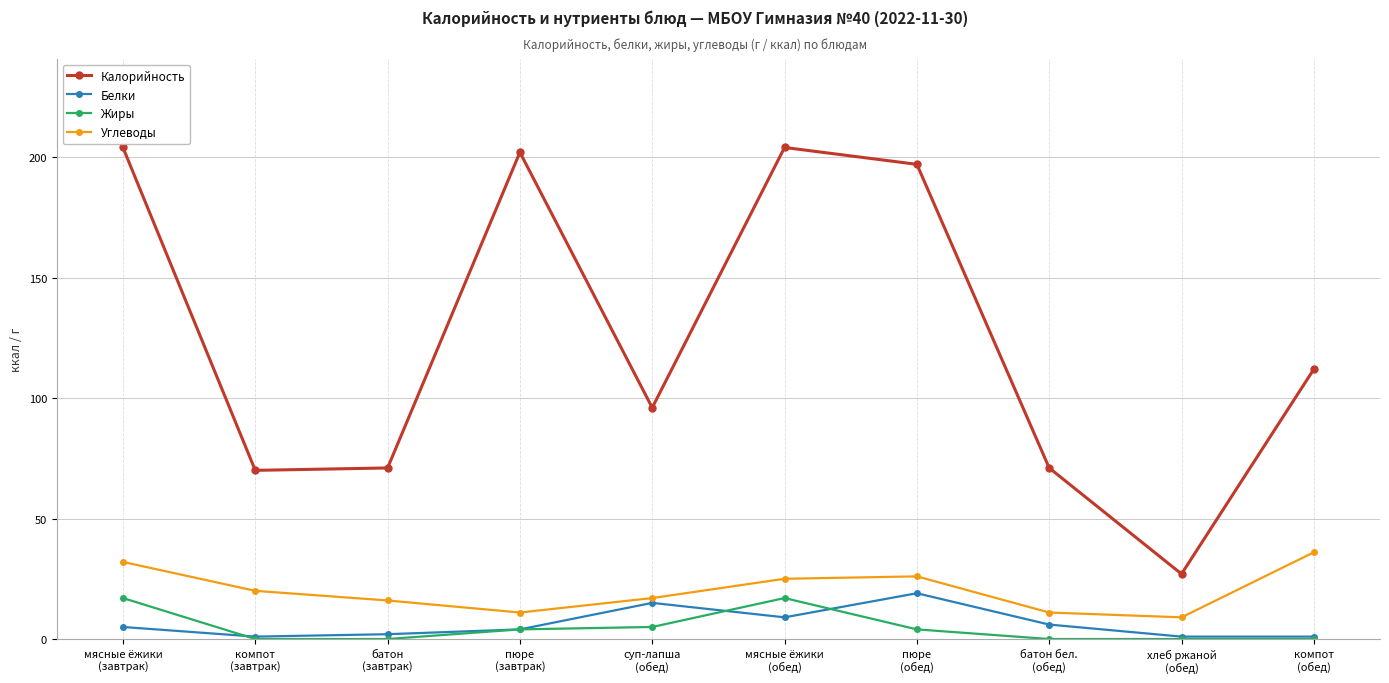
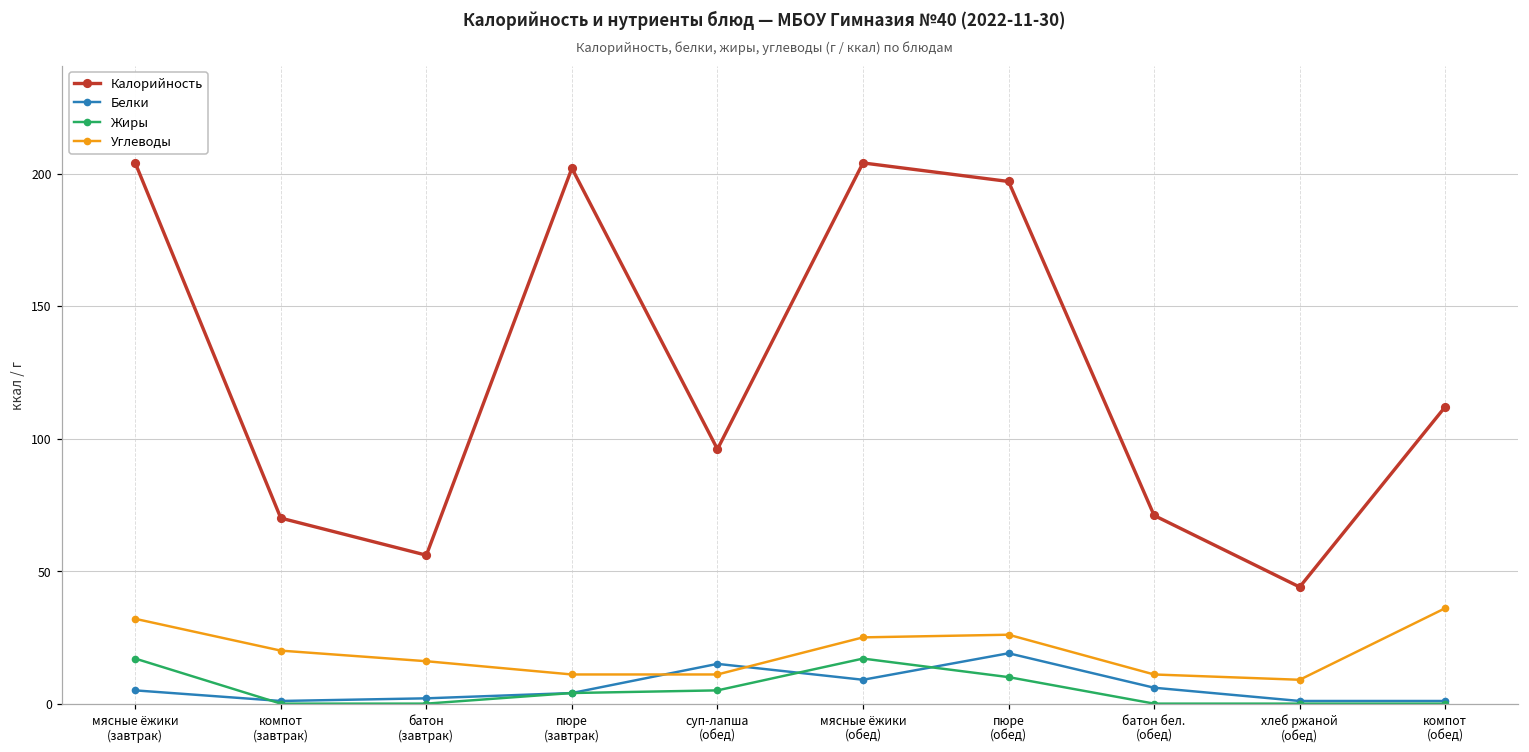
Калорийность, батон (завтрак): 71 -> 56
Углеводы, суп-лапша (обед): 17 -> 11
Жиры, пюре (обед): 4 -> 10
Калорийность, хлеб ржаной (обед): 27 -> 44
